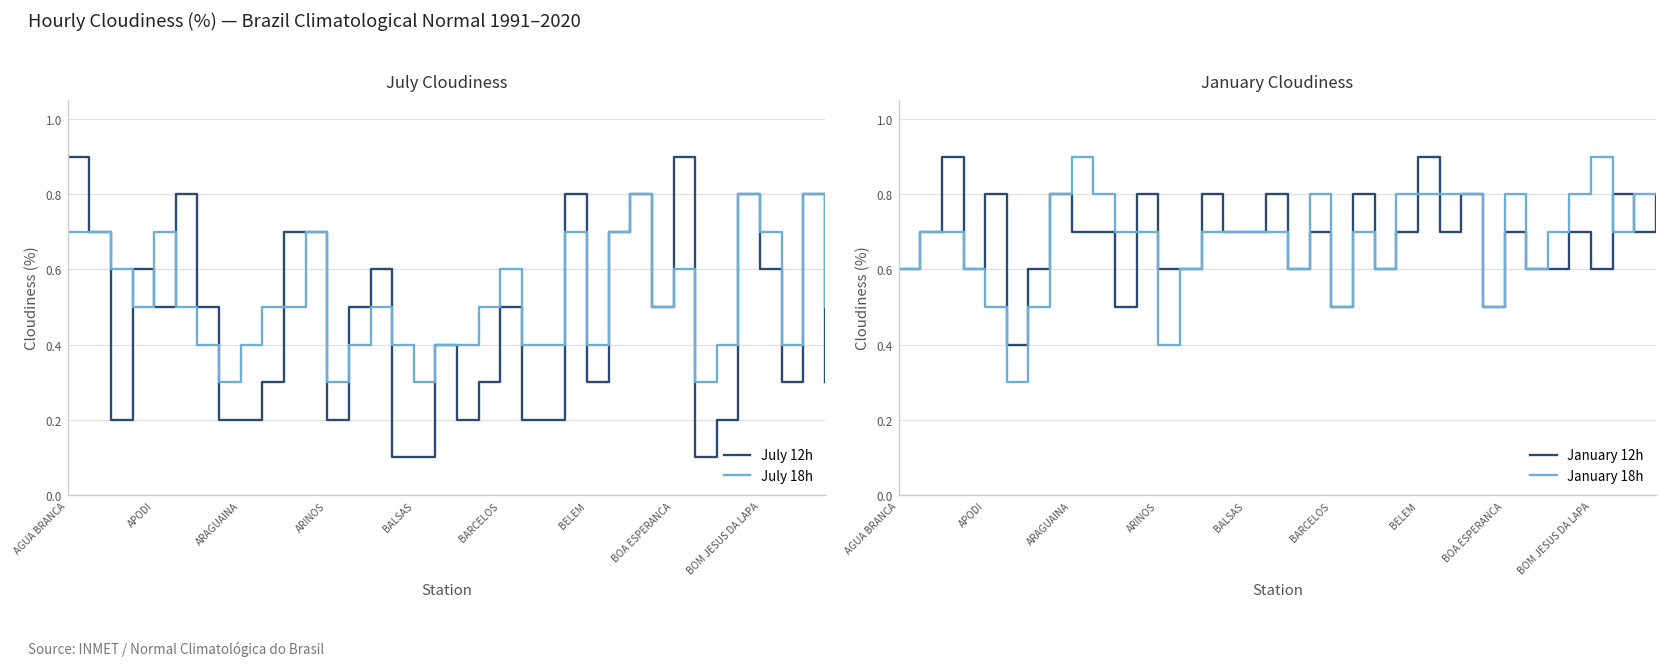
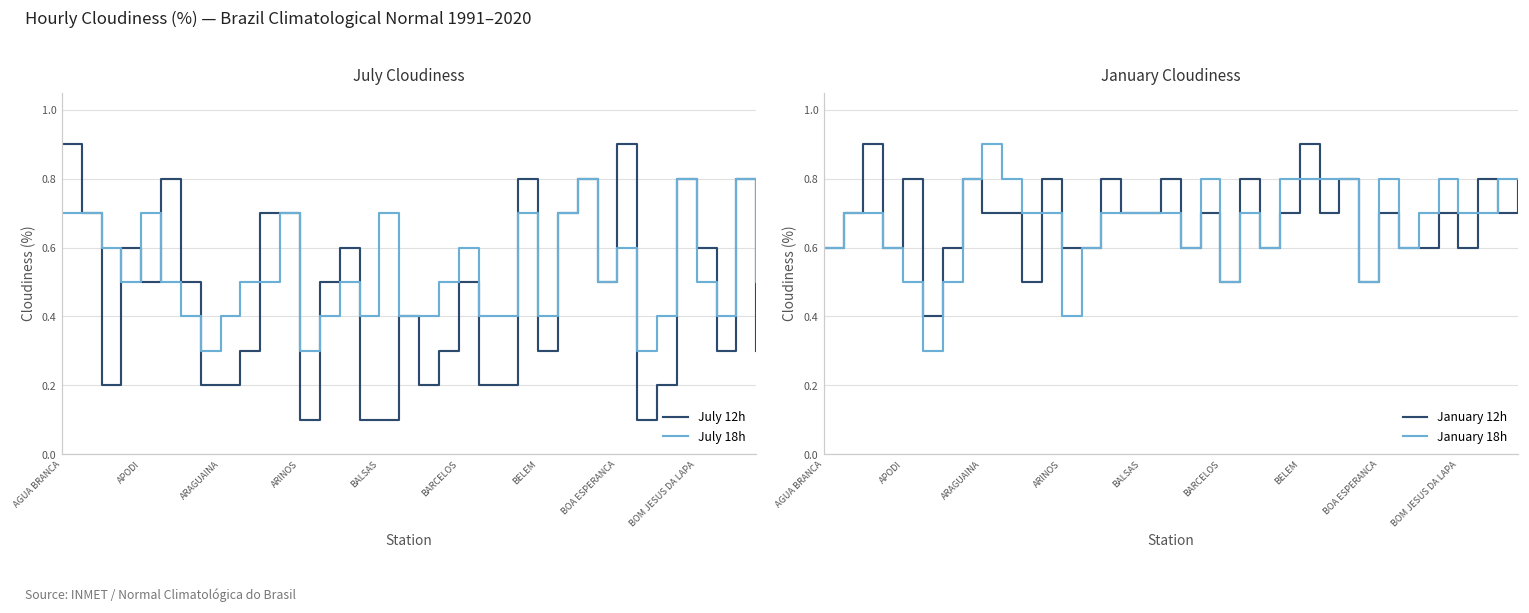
July Cloudiness, July 12h, ARINOS: 0.2 -> 0.1
July Cloudiness, July 18h, BALSAS: 0.3 -> 0.7
July Cloudiness, July 18h, BOM JESUS DA LAPA: 0.7 -> 0.5
January Cloudiness, January 18h, BOM JESUS DA LAPA: 0.9 -> 0.7
